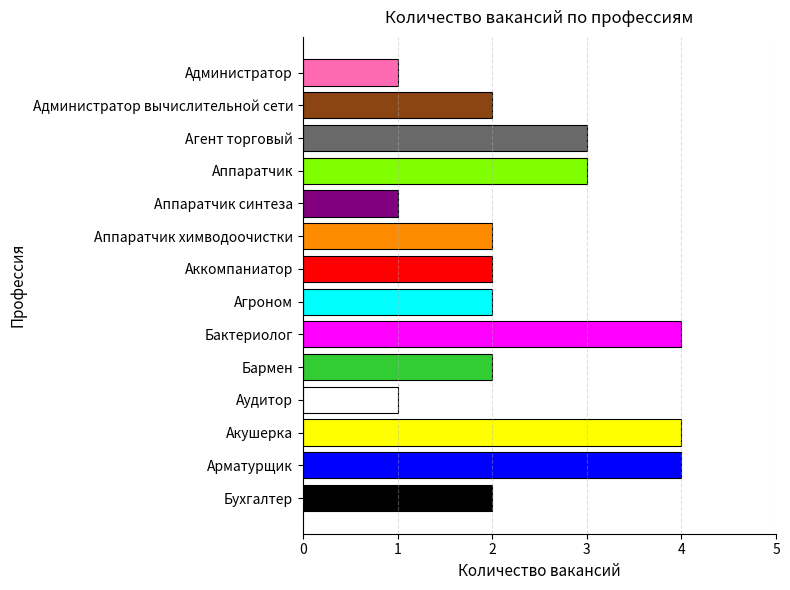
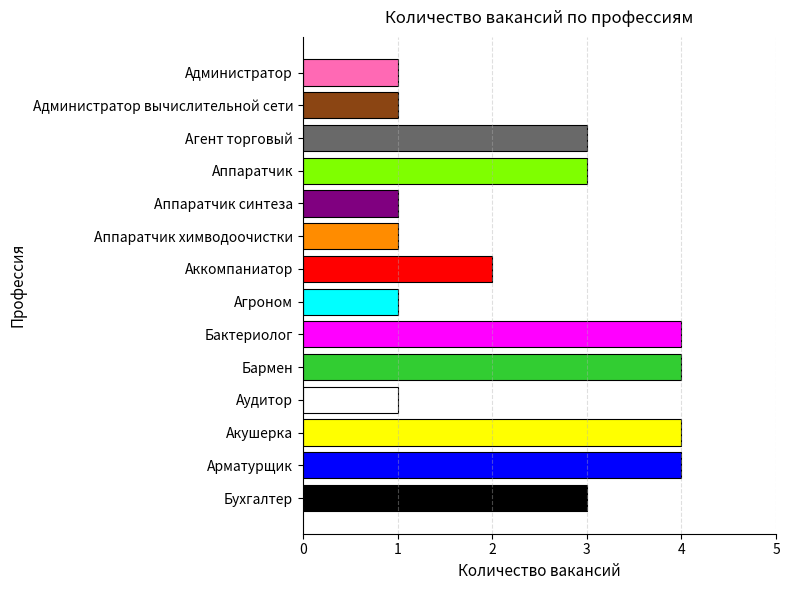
Администратор вычислительной сети: 2 -> 1
Аппаратчик химводоочистки: 2 -> 1
Агроном: 2 -> 1
Бармен: 2 -> 4
Бухгалтер: 2 -> 3
